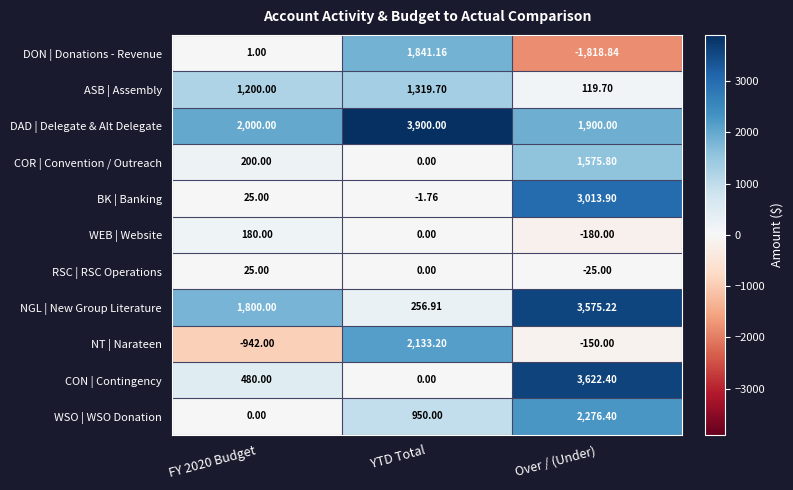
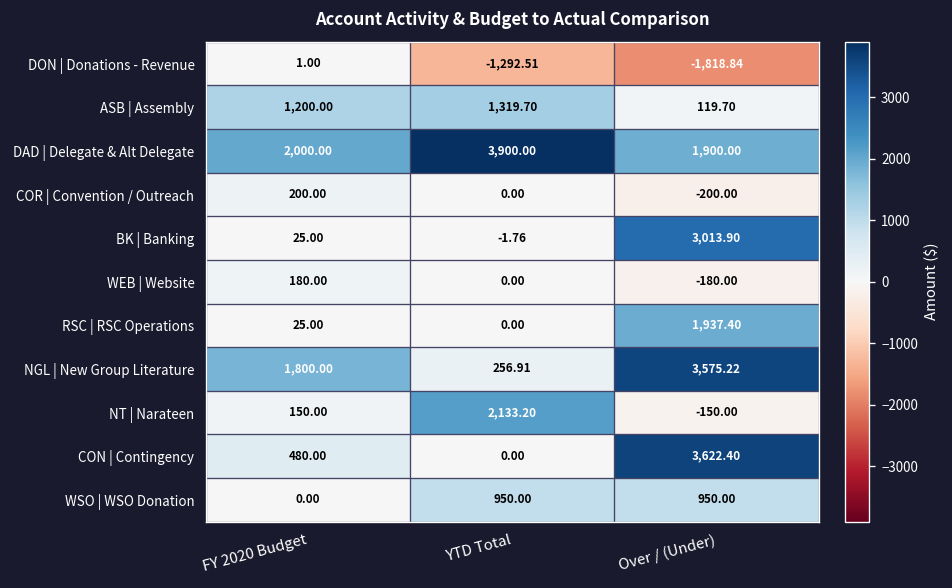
DON | Donations - Revenue, YTD Total: 1,841.16 -> -1,292.51
COR | Convention / Outreach, Over / (Under): 1,575.80 -> -200.00
RSC | RSC Operations, Over / (Under): -25.00 -> 1,937.40
NT | Narateen, FY 2020 Budget: -942.00 -> 150.00
WSO | WSO Donation, Over / (Under): 2,276.40 -> 950.00
